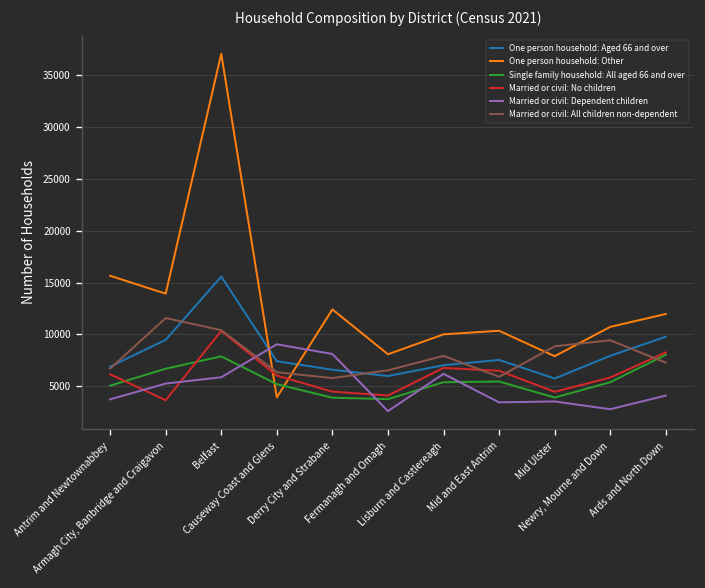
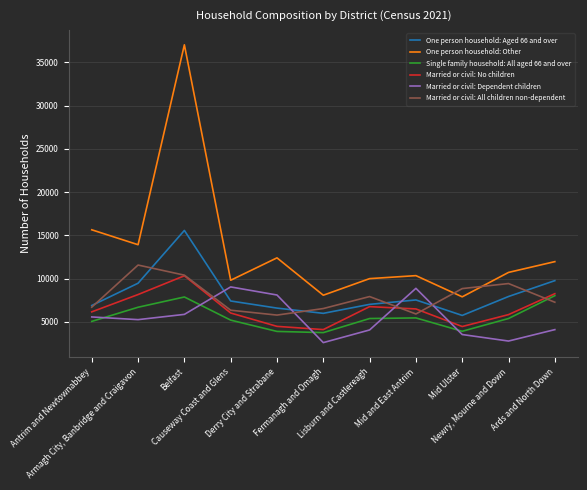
Married or civil: Dependent children, Antrim and Newtownabbey: 4000 -> 6000
Married or civil: No children, Armagh City, Banbridge and Craigavon: 4000 -> 8000
One person household: Other, Causeway Coast and Glens: 4000 -> 10000
Married or civil: Dependent children, Lisburn and Castlereagh: 6000 -> 4000
Married or civil: Dependent children, Mid and East Antrim: 3000 -> 9000
